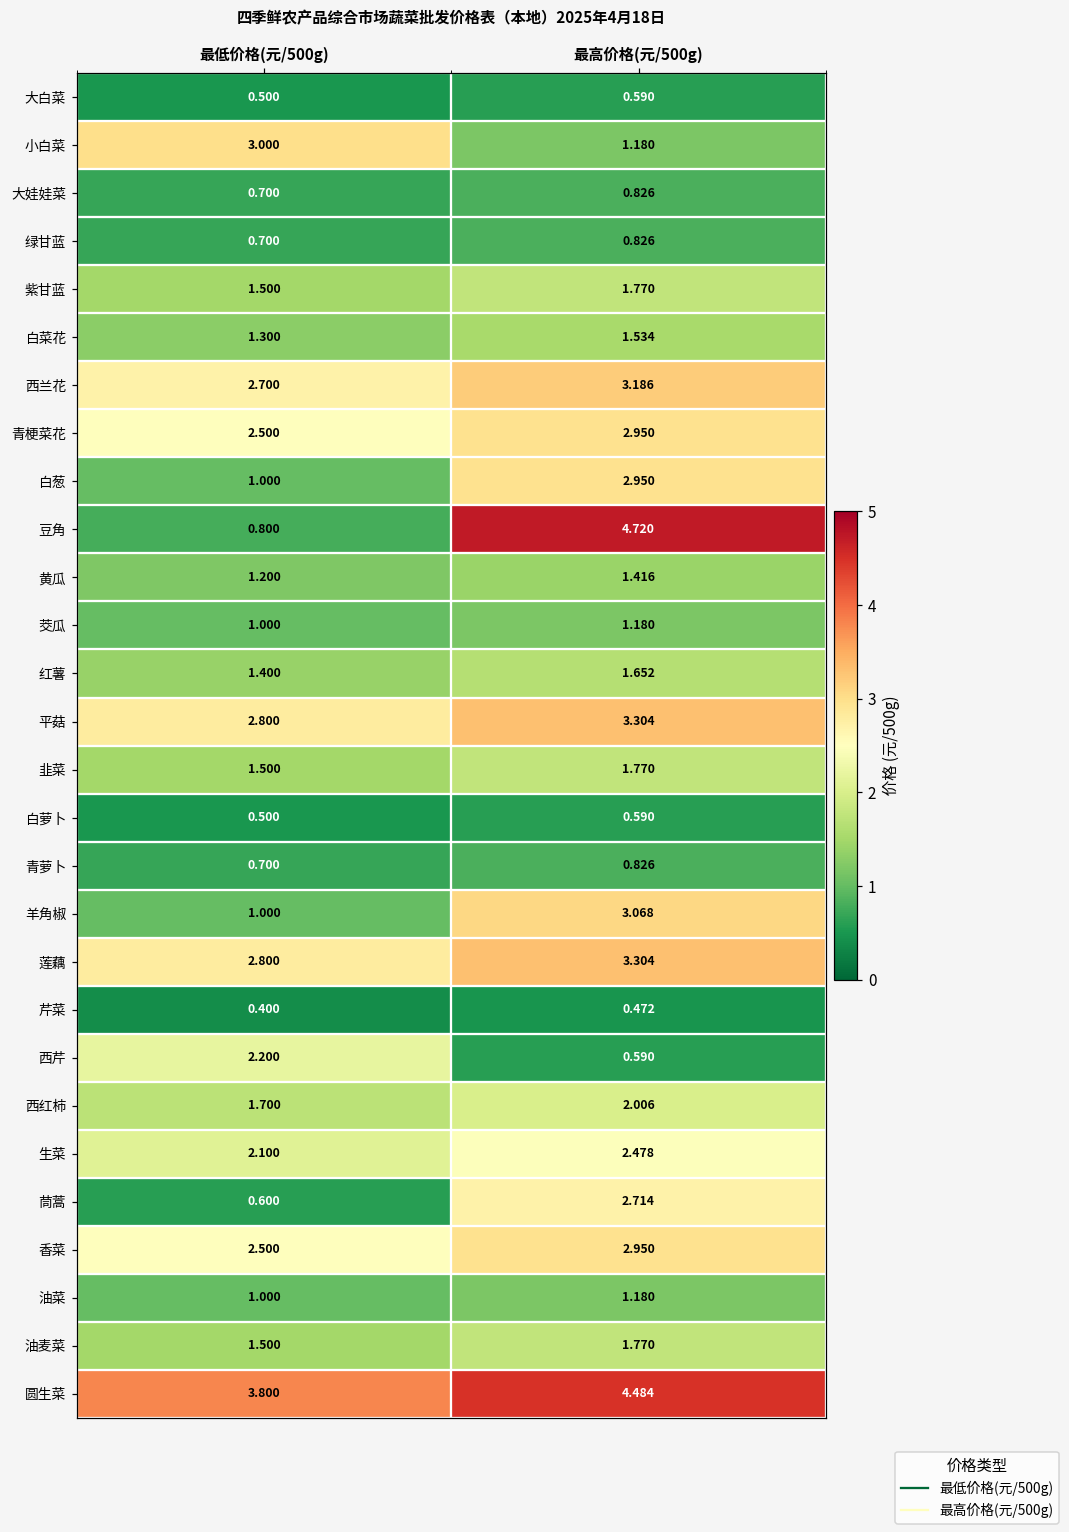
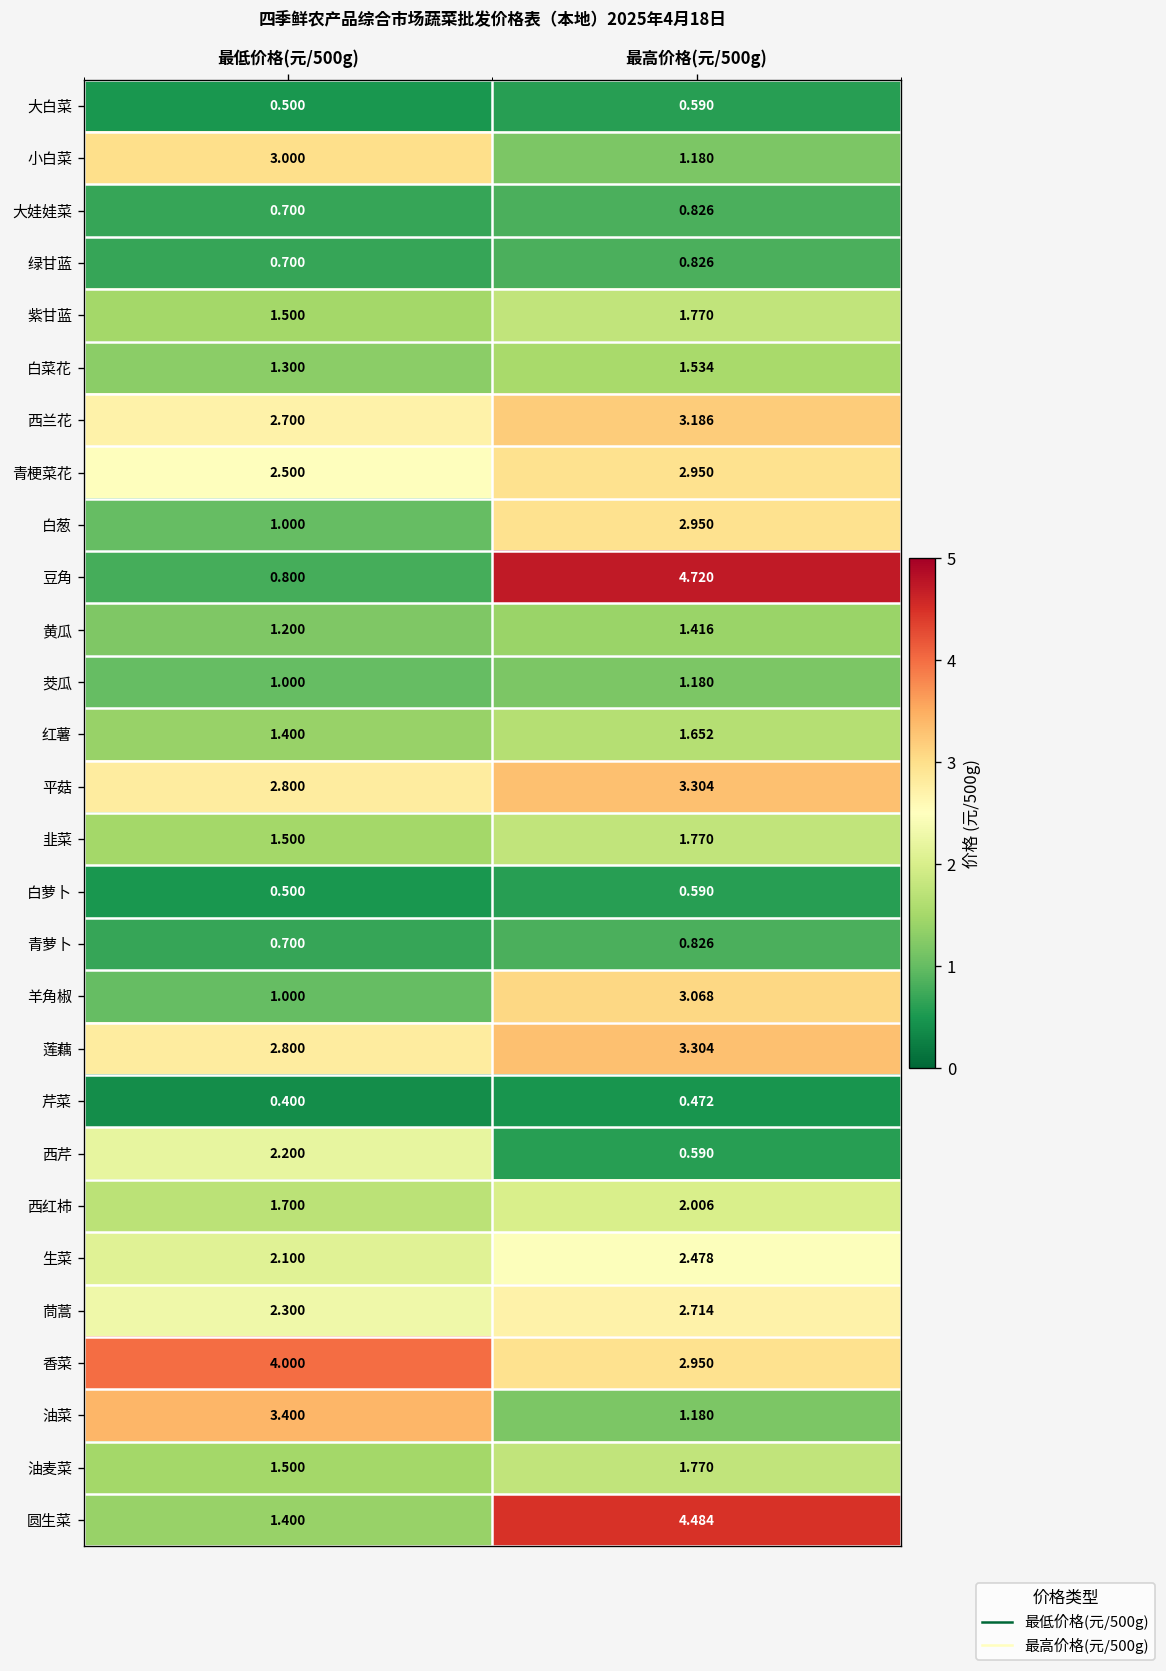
茼蒿, 最低价格(元/500g): 0.600 -> 2.300
香菜, 最低价格(元/500g): 2.500 -> 4.000
油菜, 最低价格(元/500g): 1.000 -> 3.400
圆生菜, 最低价格(元/500g): 3.800 -> 1.400
